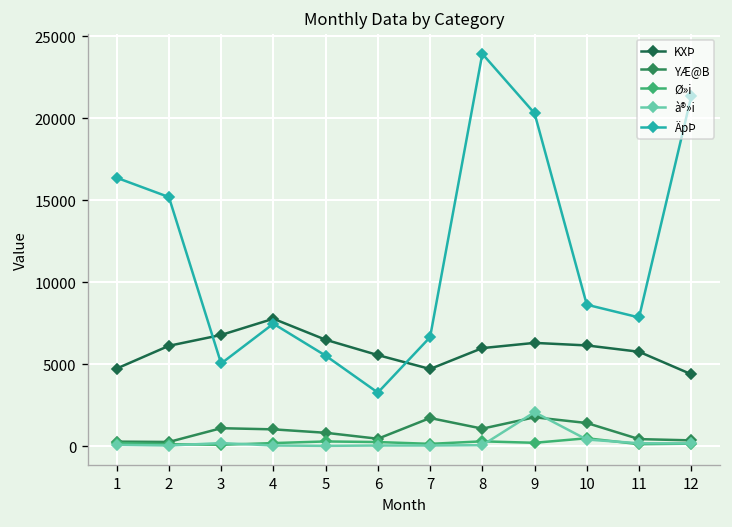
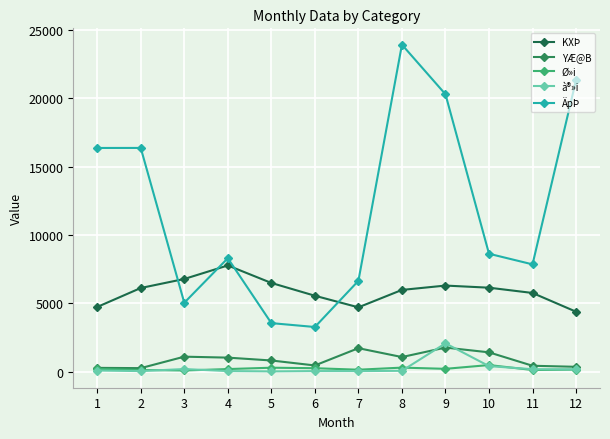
ÄpÞ, 2: 15200 -> 16400
ÄpÞ, 4: 7500 -> 8300
ÄpÞ, 5: 5500 -> 3600
